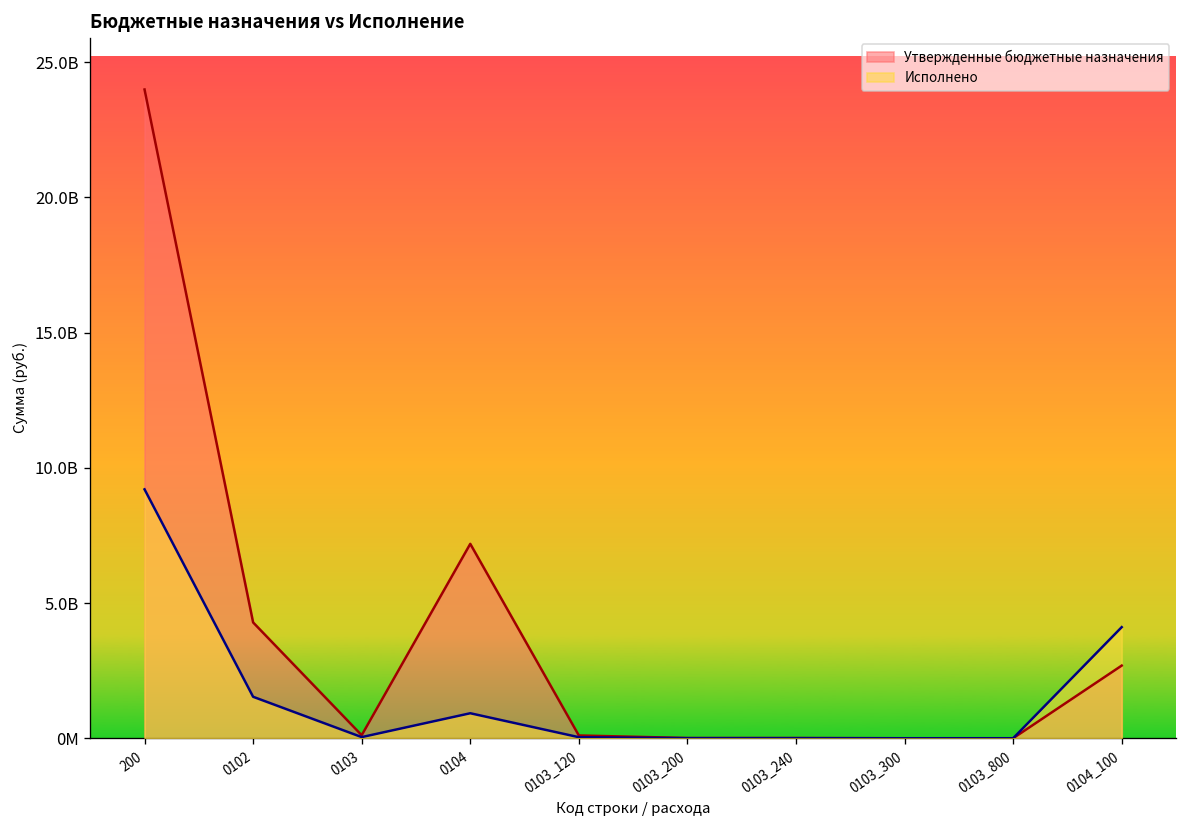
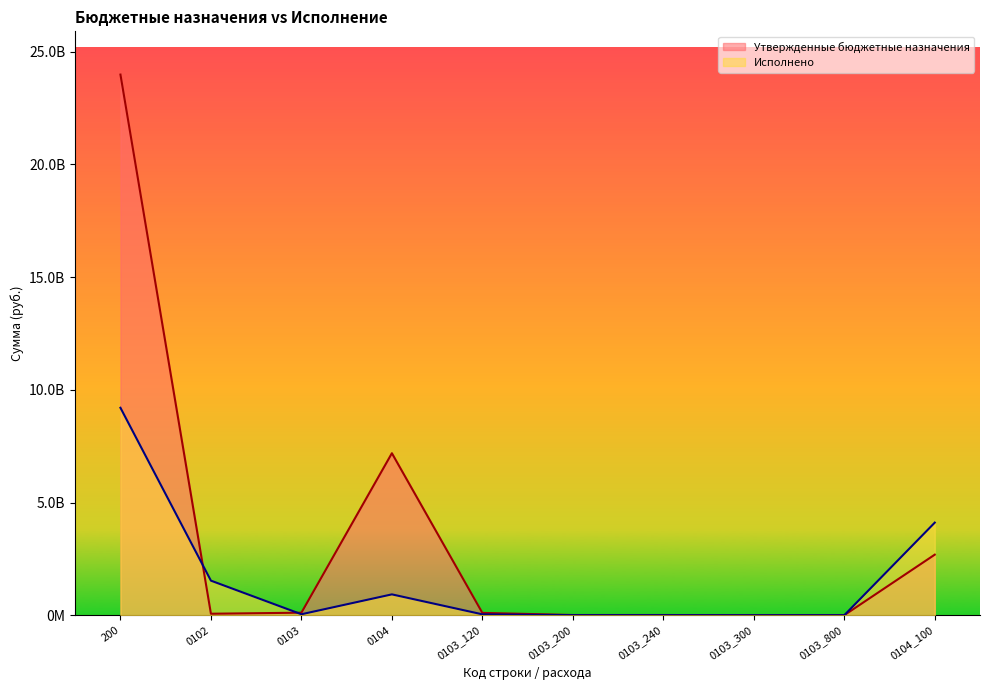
Утвержденные бюджетные назначения, 0102: 4300000000 -> 100000000
